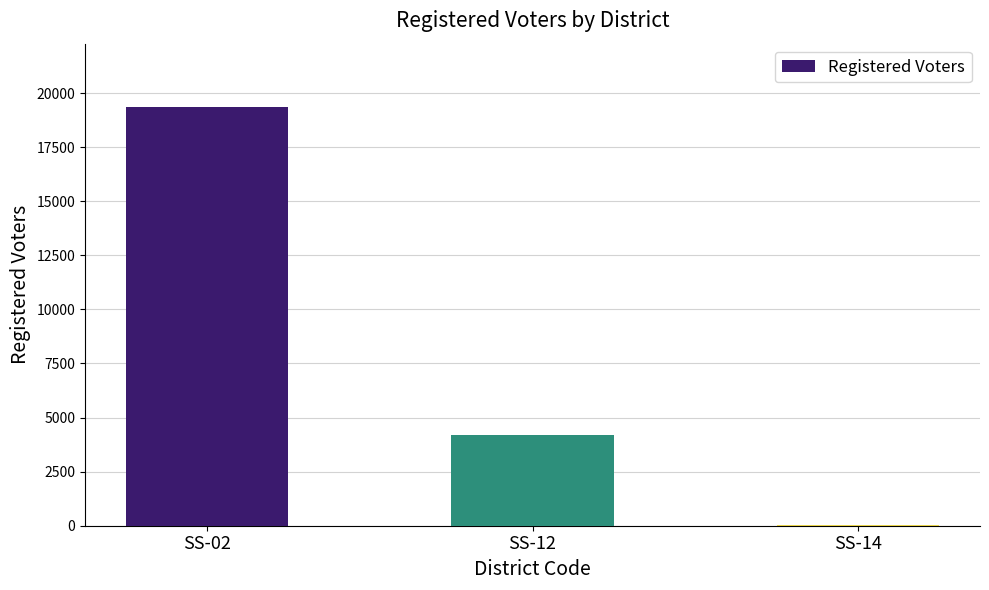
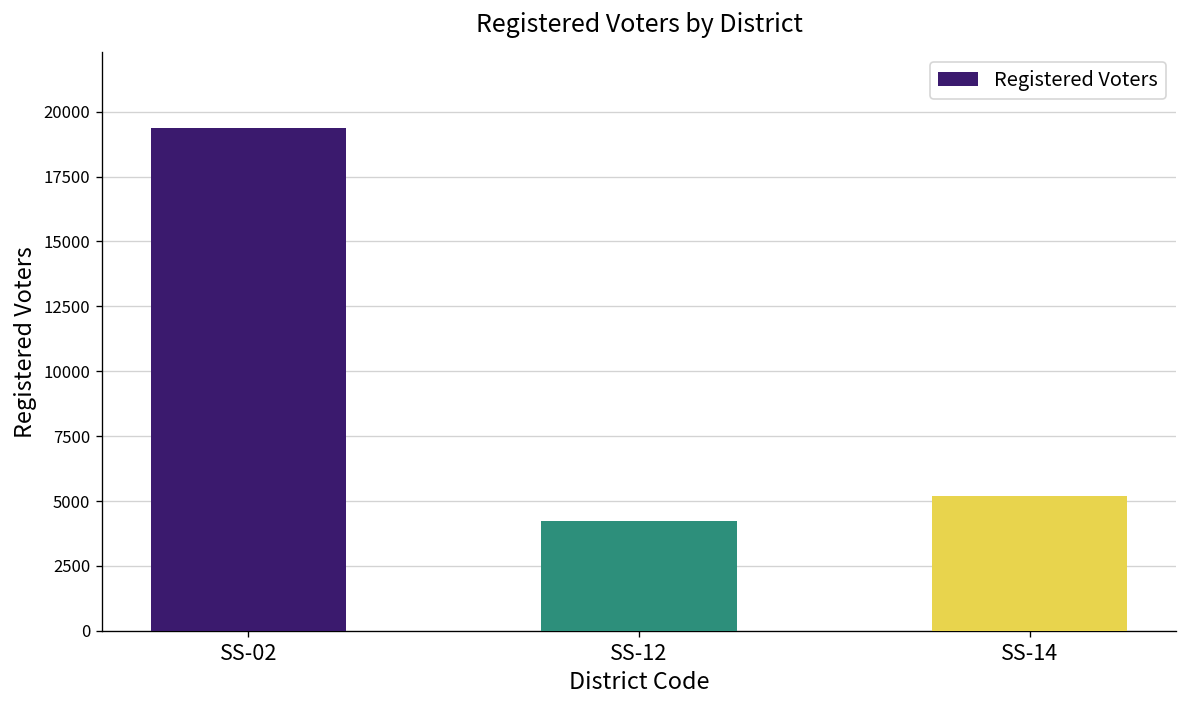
SS-14: 0 -> 5200
